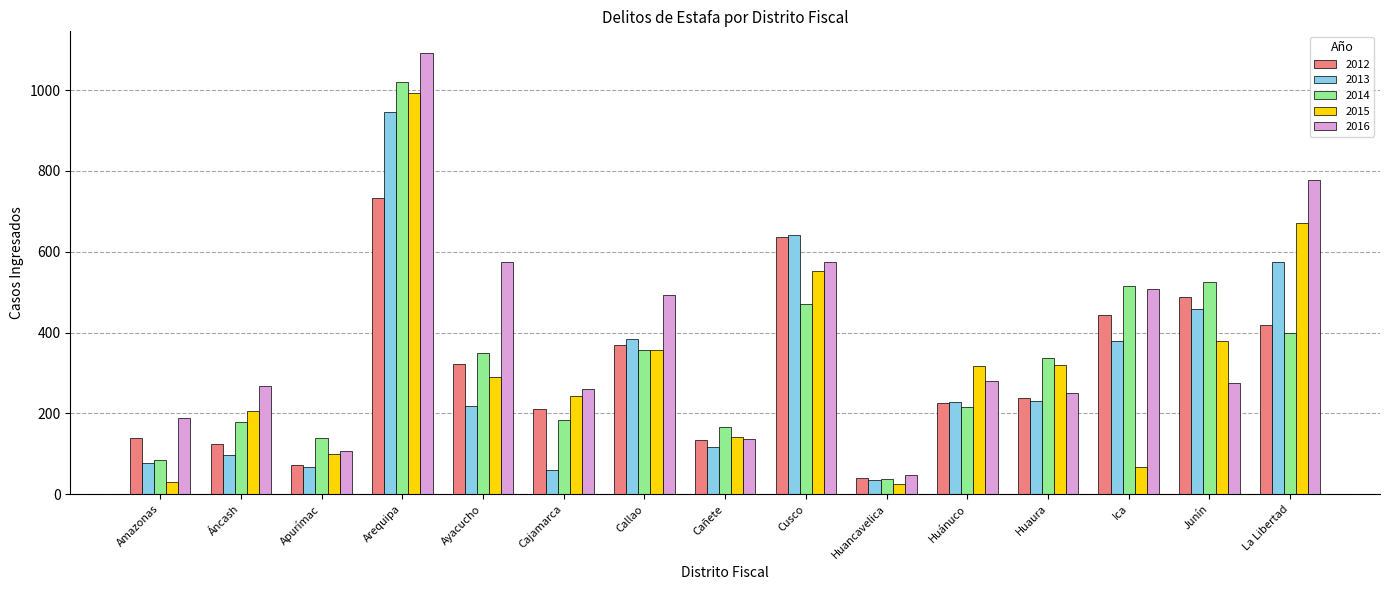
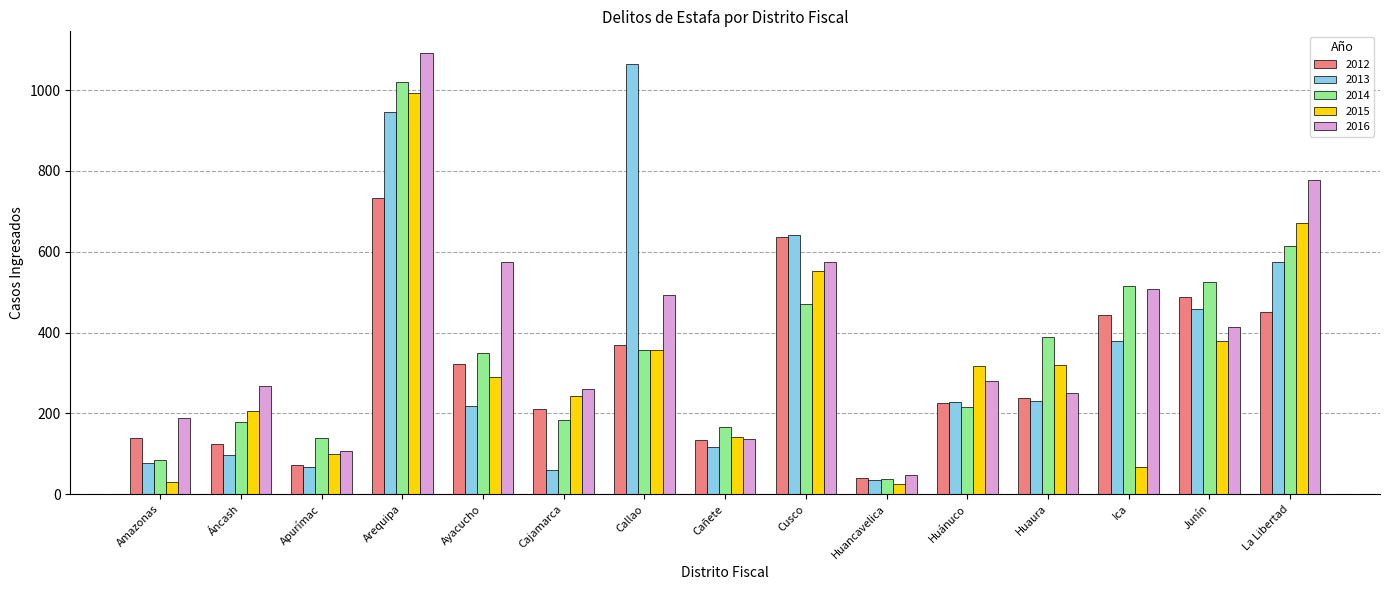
2013, Callao: 390 -> 1060
2014, Huaura: 340 -> 390
2016, Junín: 280 -> 410
2012, La Libertad: 420 -> 450
2014, La Libertad: 400 -> 610
